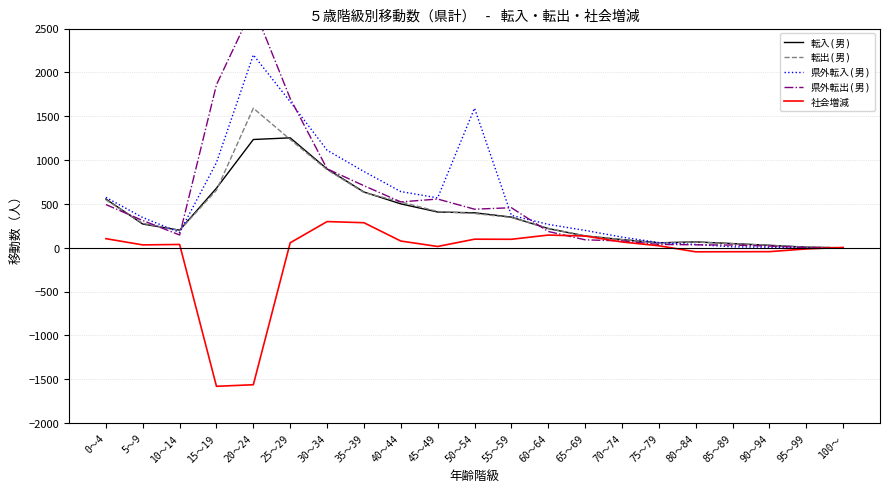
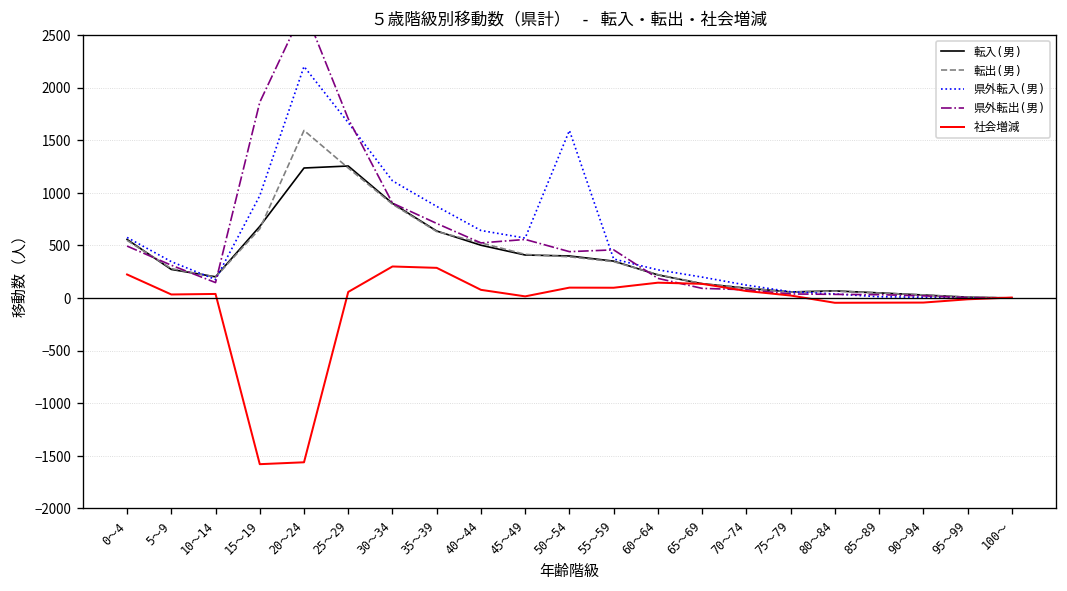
社会増減, 0～4: 100 -> 200
